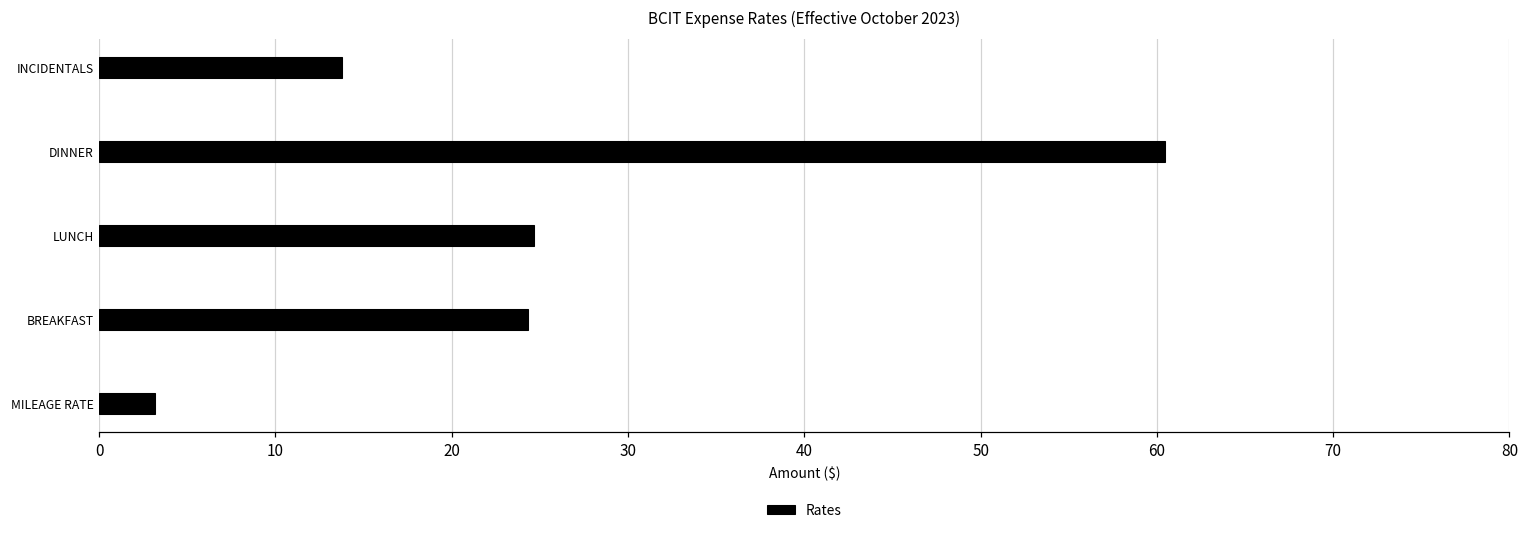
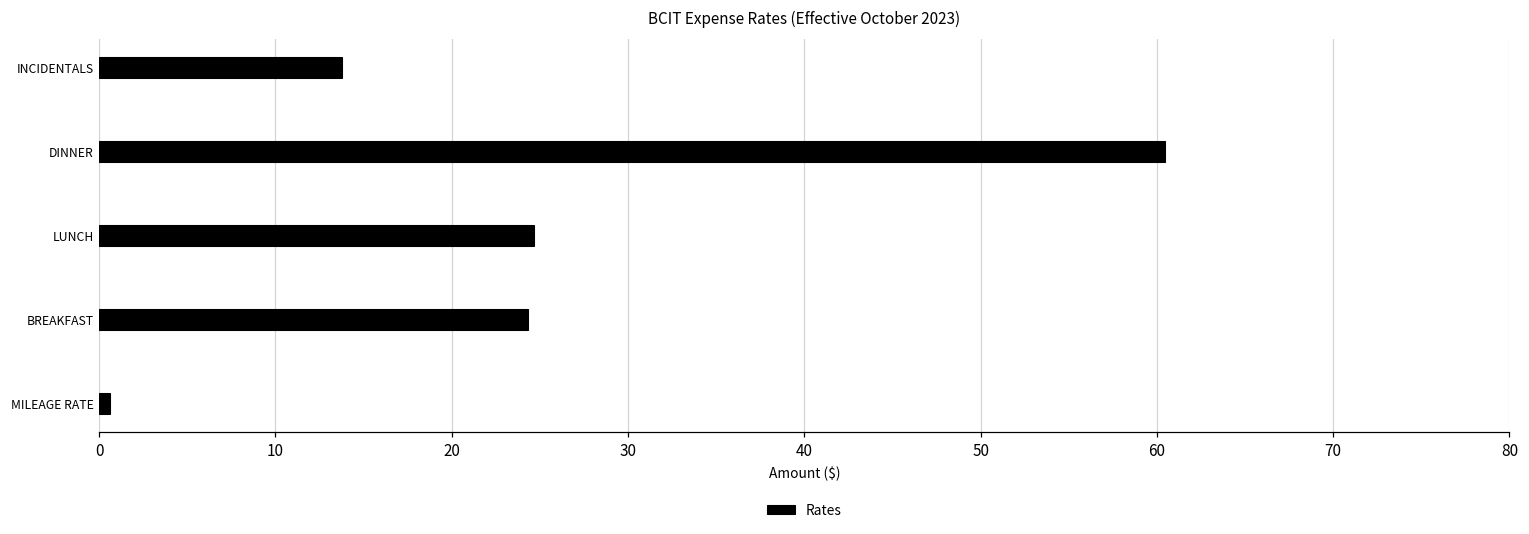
MILEAGE RATE: 3.2 -> 0.6
